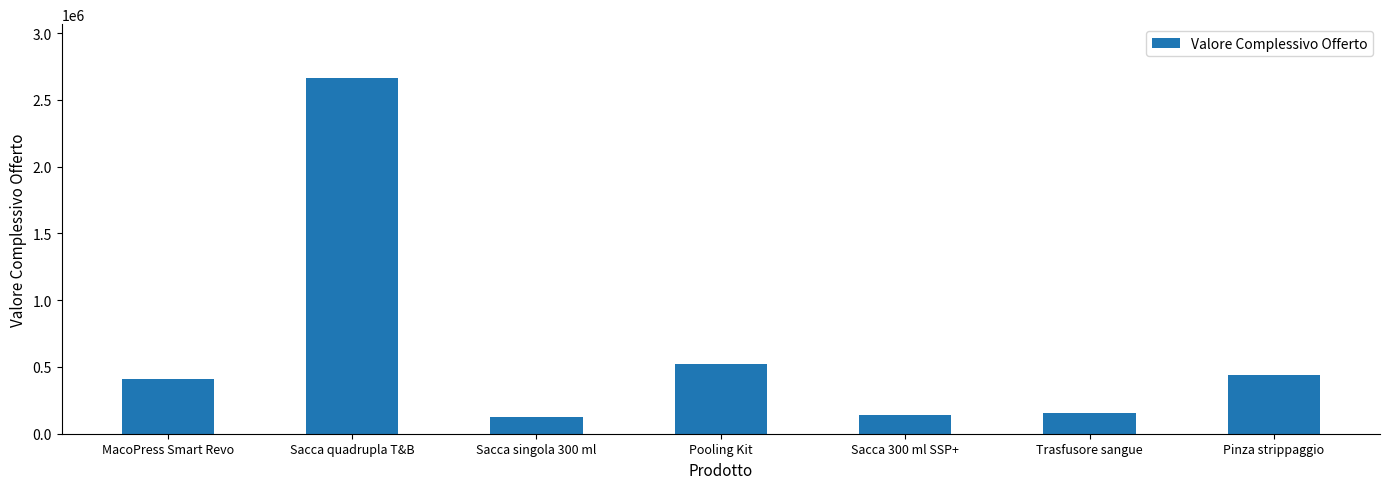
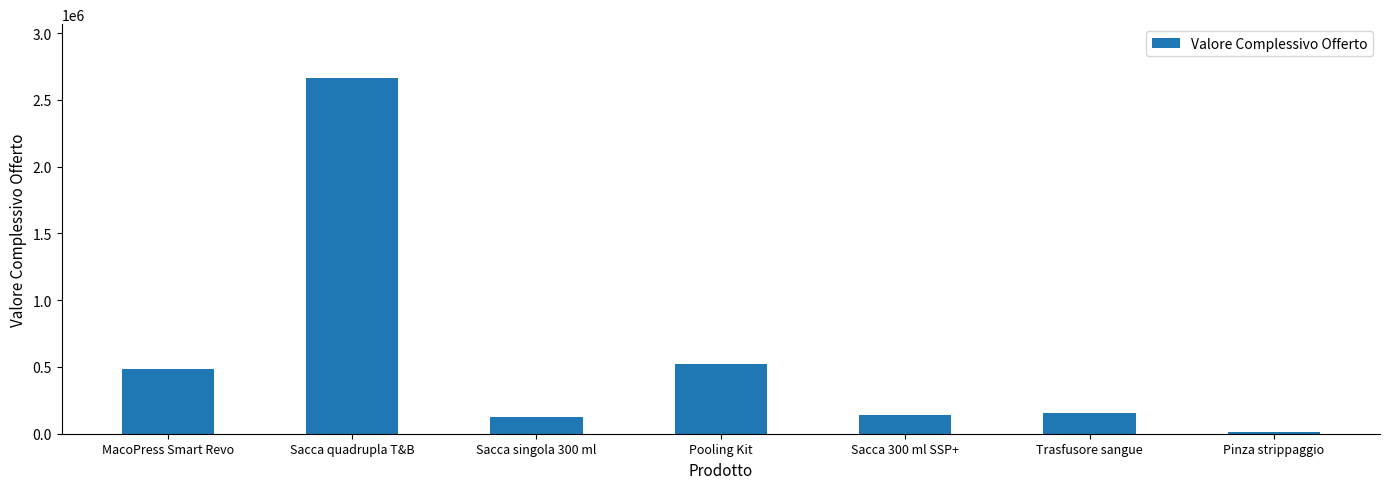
MacoPress Smart Revo: 410000 -> 490000
Pinza strippaggio: 440000 -> 10000
